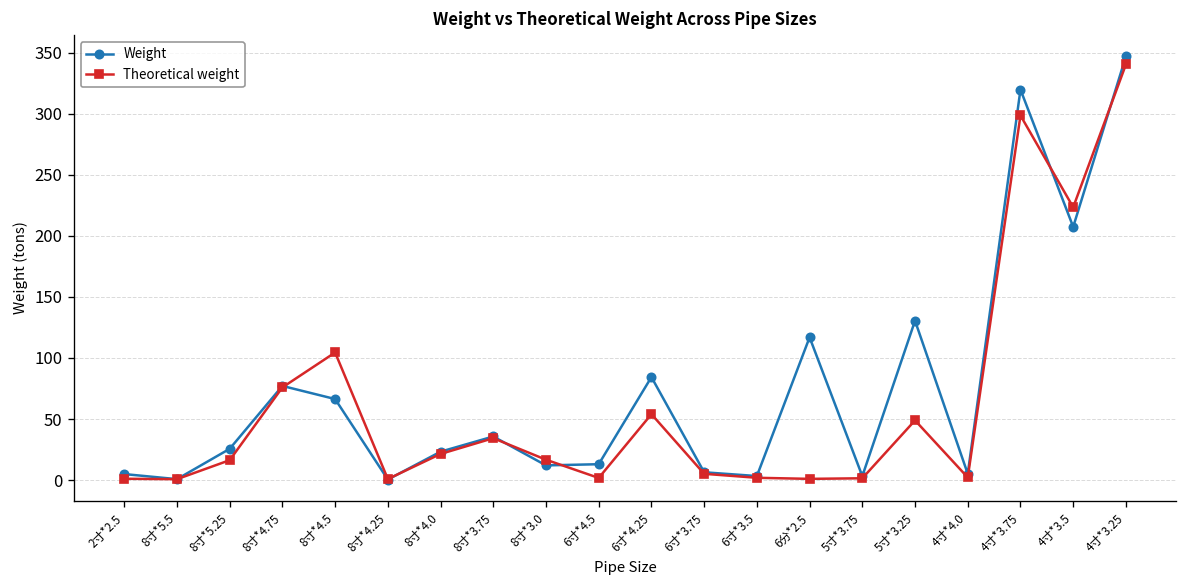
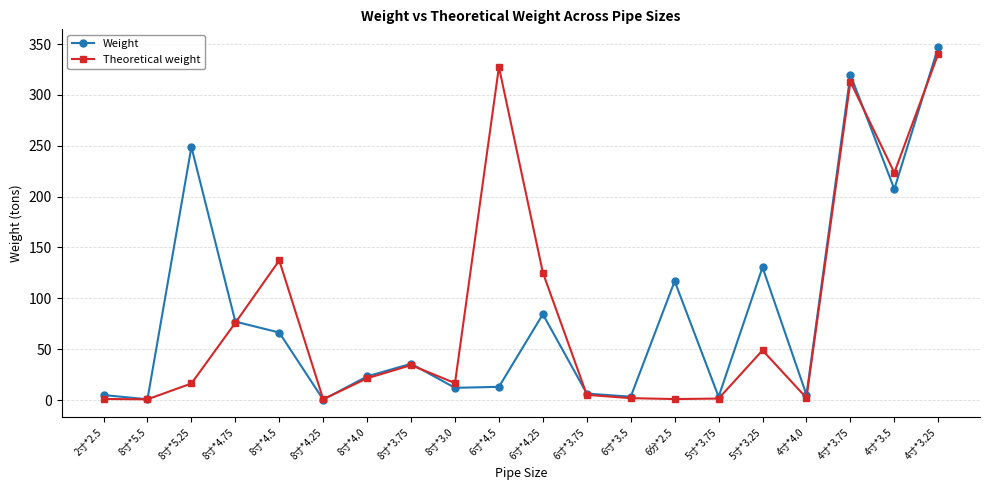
Weight, 8寸*5.25: 26 -> 249
Theoretical weight, 8寸*4.5: 104 -> 137
Theoretical weight, 6寸*4.5: 2 -> 327
Theoretical weight, 6寸*4.25: 54 -> 125
Theoretical weight, 4寸*3.75: 299 -> 313
